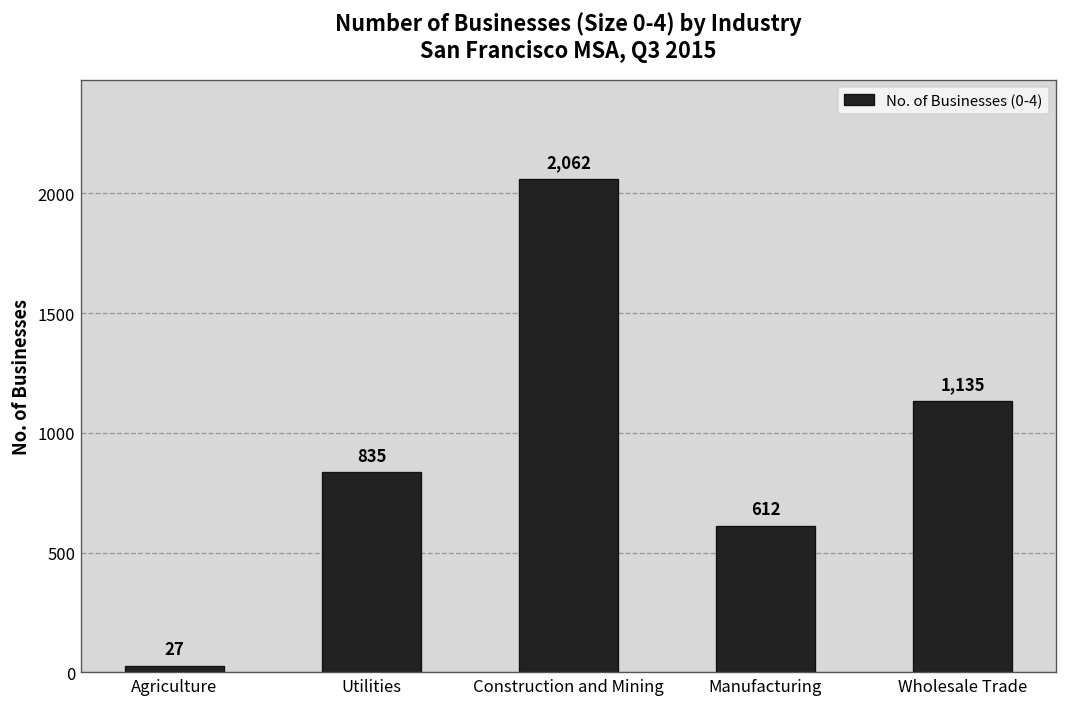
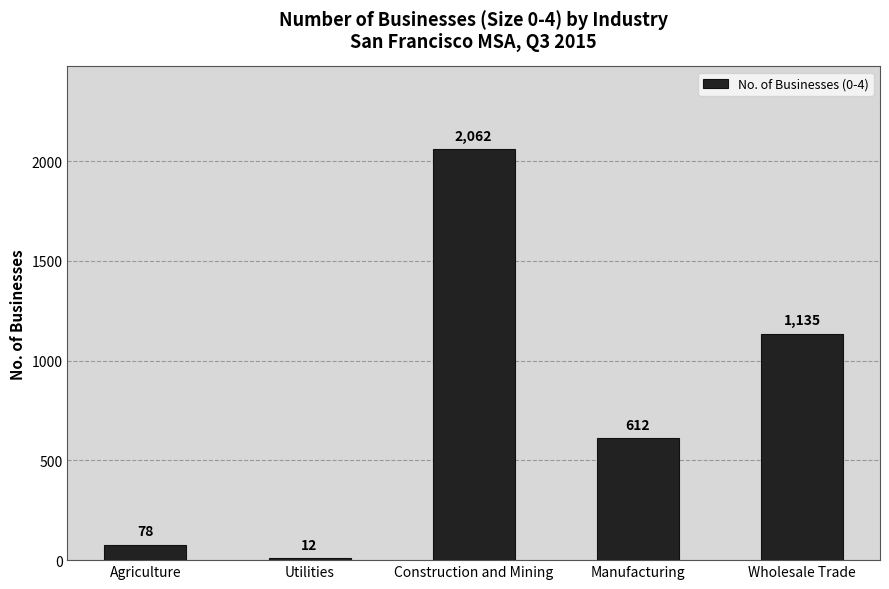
Agriculture: 27 -> 78
Utilities: 835 -> 12
